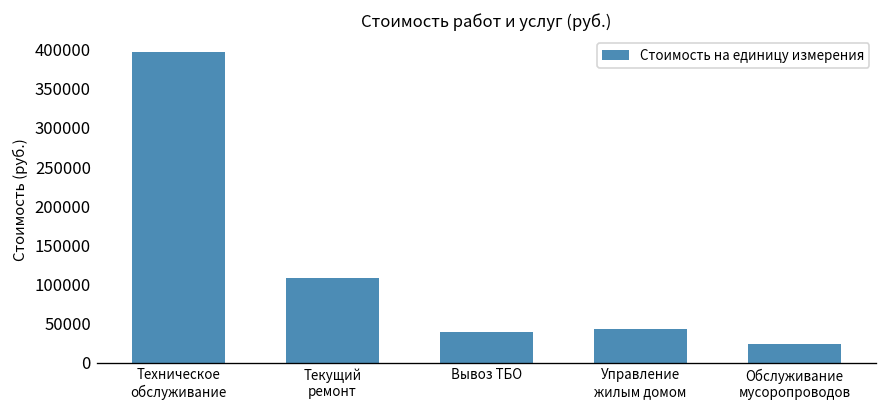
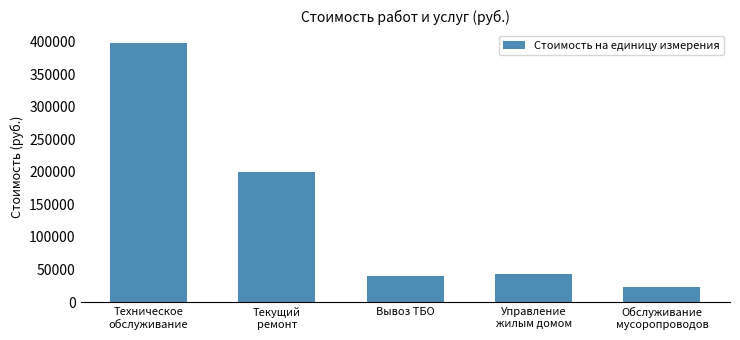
Текущий ремонт: 110000 -> 200000
